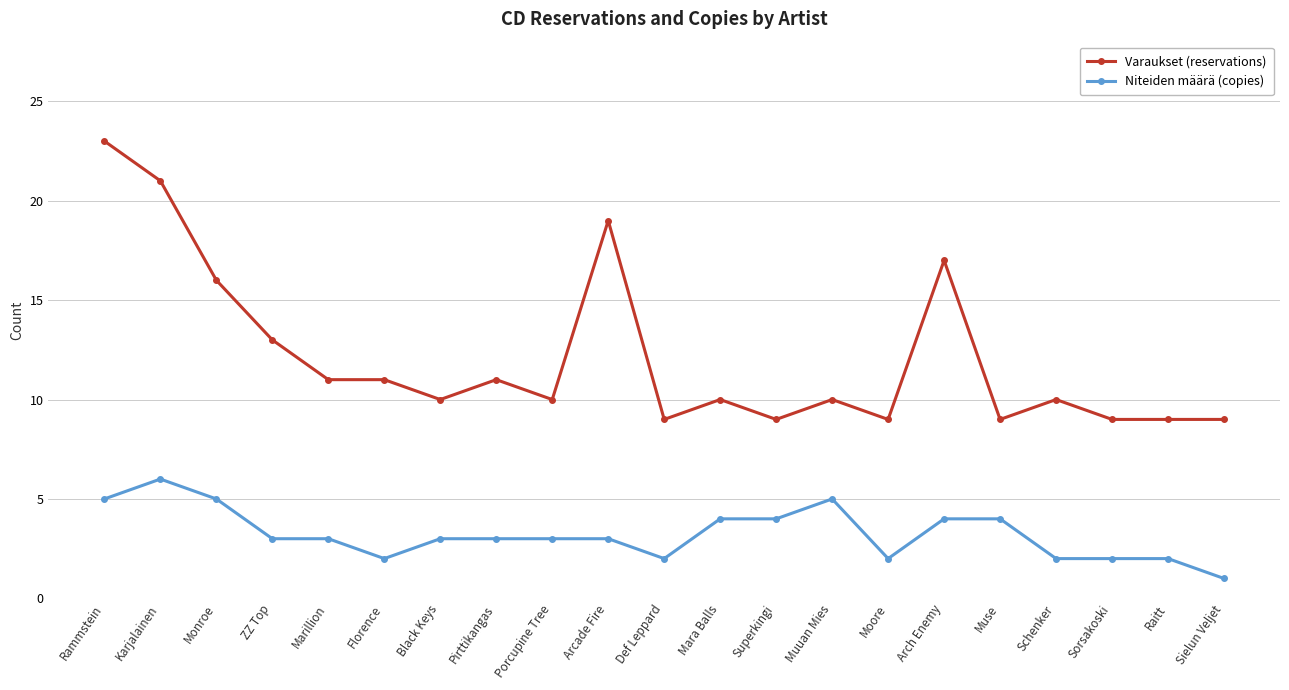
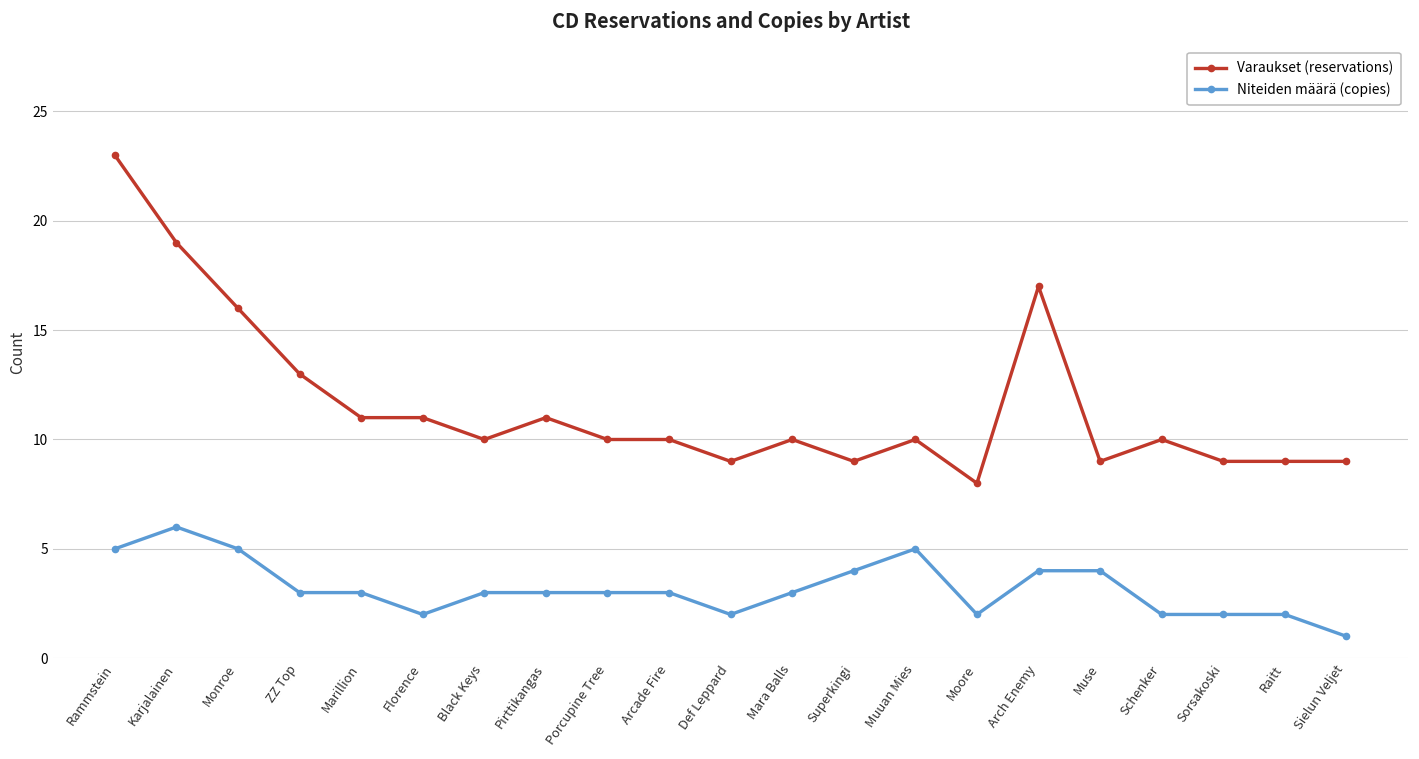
Varaukset (reservations), Karjalainen: 21 -> 19
Varaukset (reservations), Arcade Fire: 19 -> 10
Niteiden määrä (copies), Mara Balls: 4 -> 3
Varaukset (reservations), Moore: 9 -> 8
